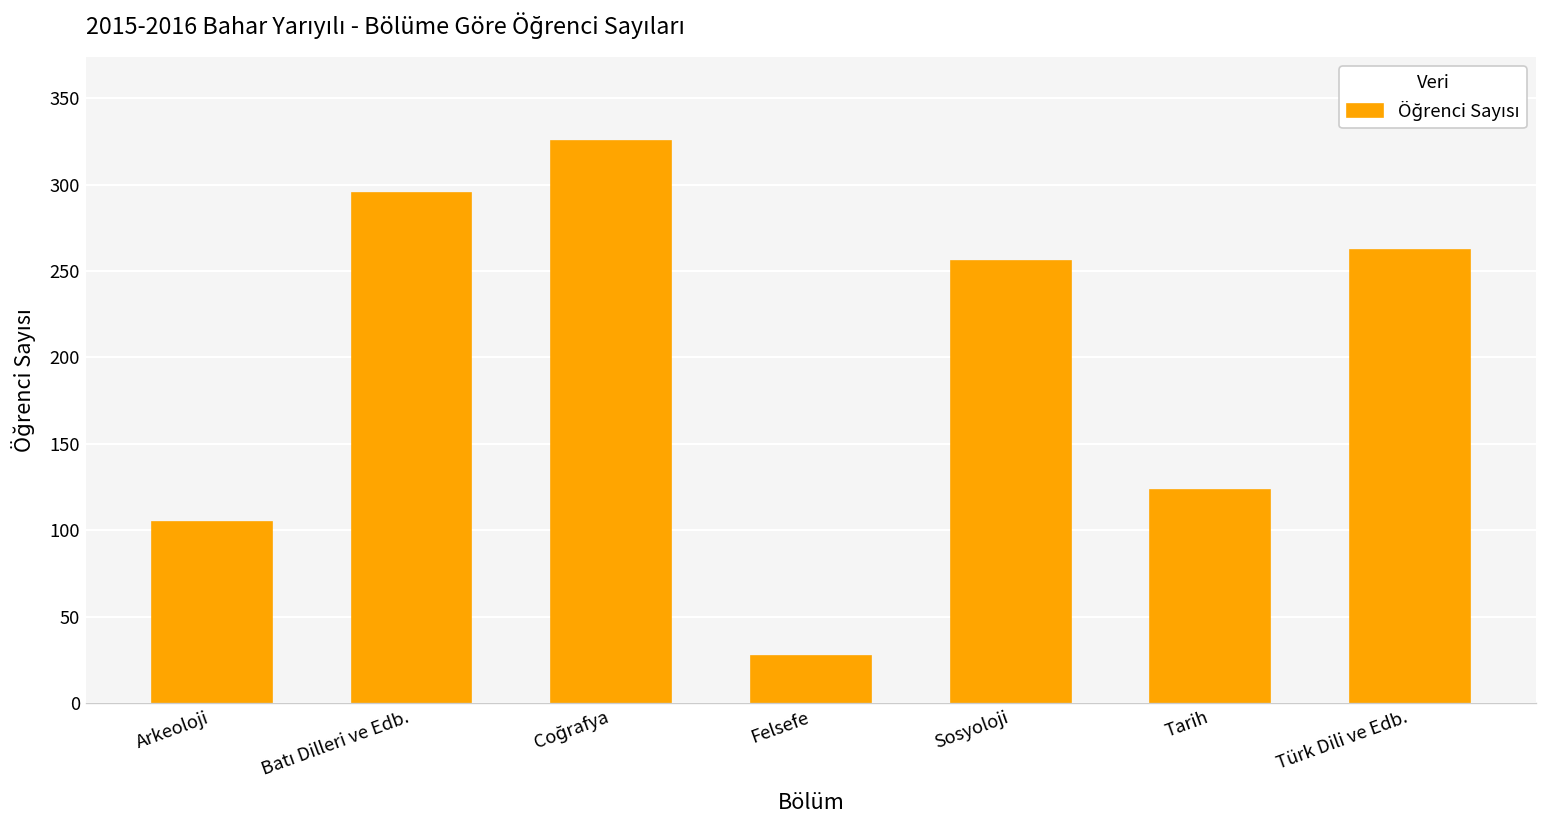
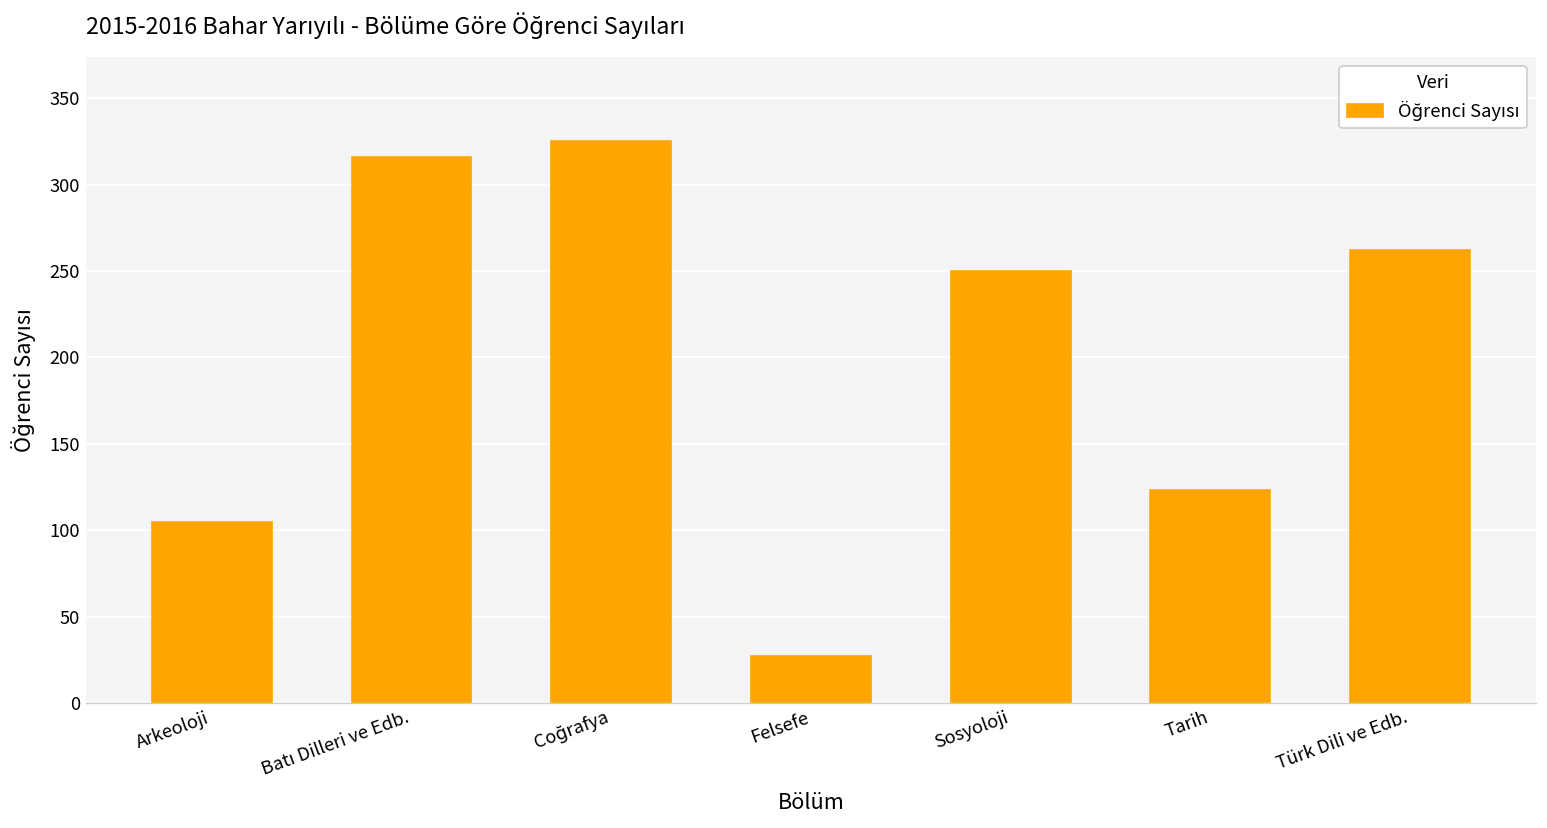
Batı Dilleri ve Edb.: 295 -> 316
Sosyoloji: 256 -> 250
